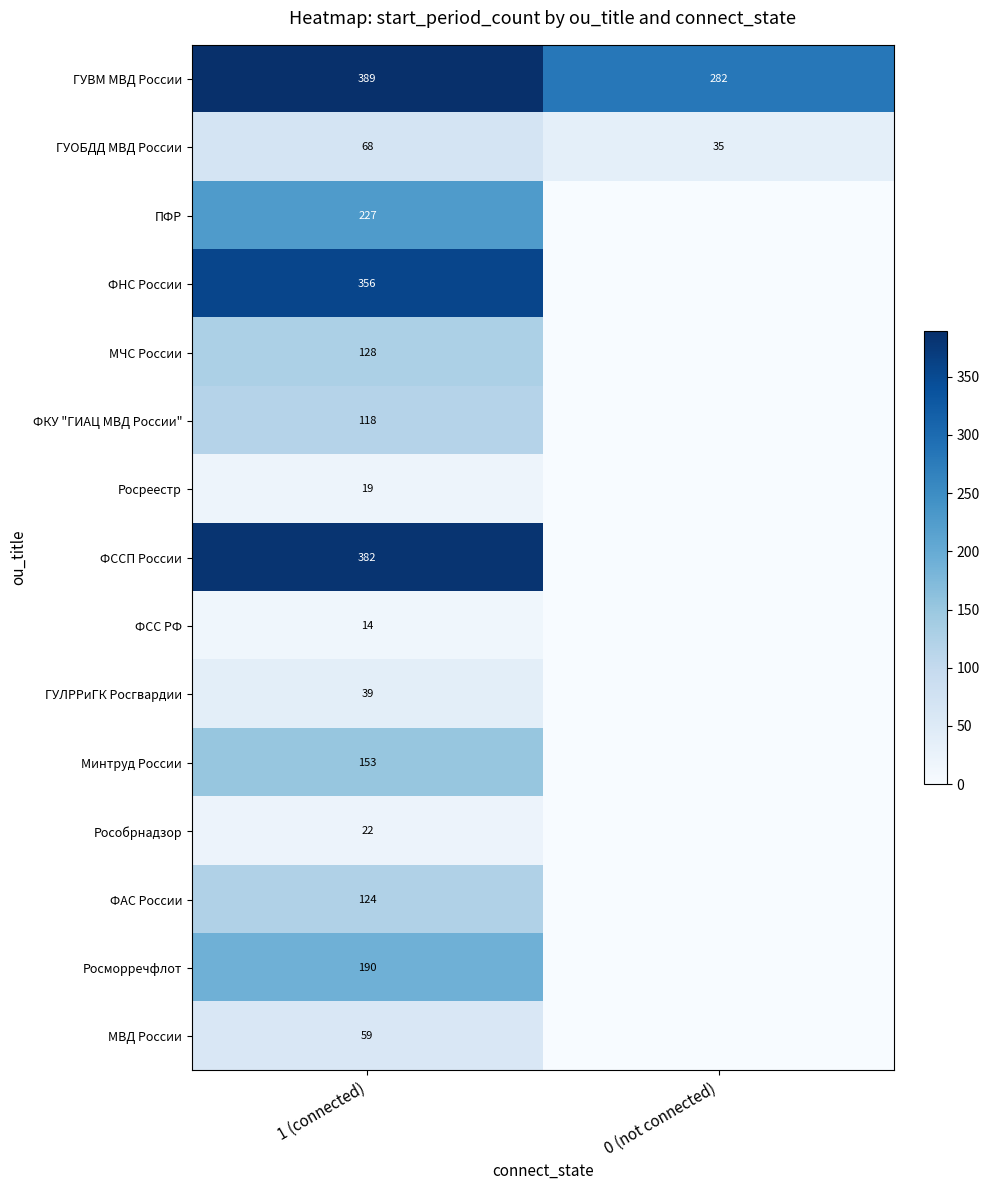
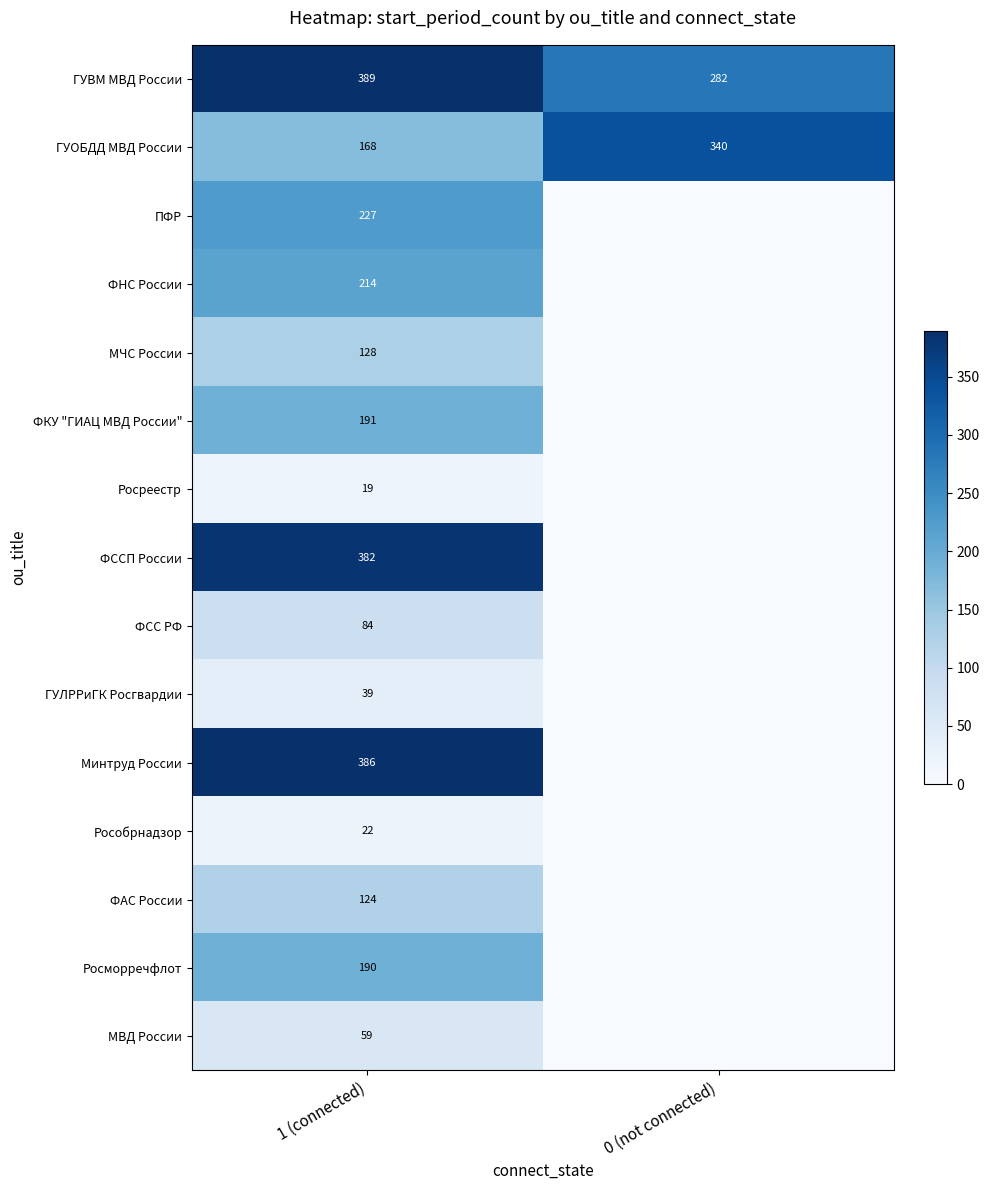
ГУОБДД МВД России, 1 (connected): 68 -> 168
ГУОБДД МВД России, 0 (not connected): 35 -> 340
ФНС России, 1 (connected): 356 -> 214
ФКУ "ГИАЦ МВД России", 1 (connected): 118 -> 191
ФСС РФ, 1 (connected): 14 -> 84
Минтруд России, 1 (connected): 153 -> 386
